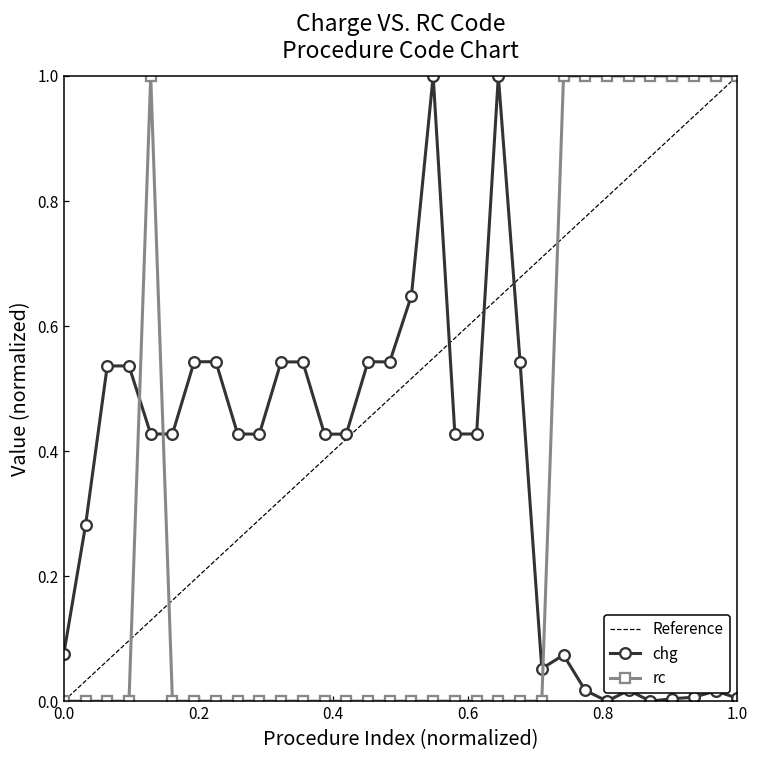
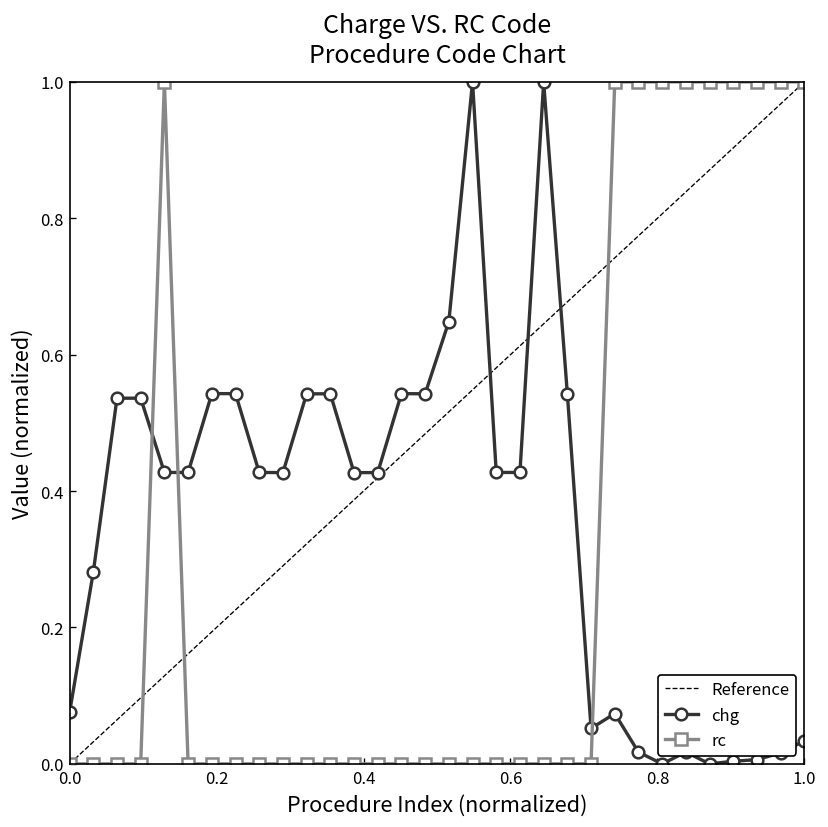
chg, 1.0: 0.00 -> 0.03
